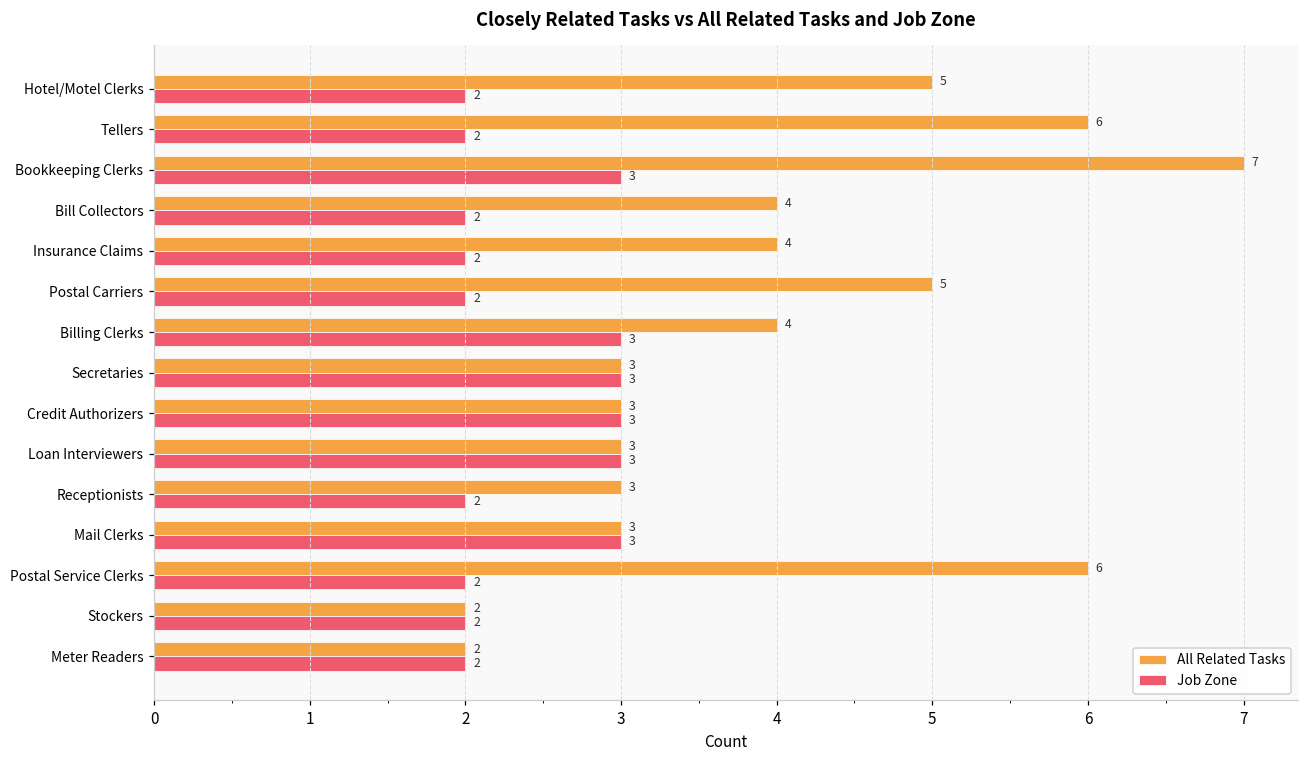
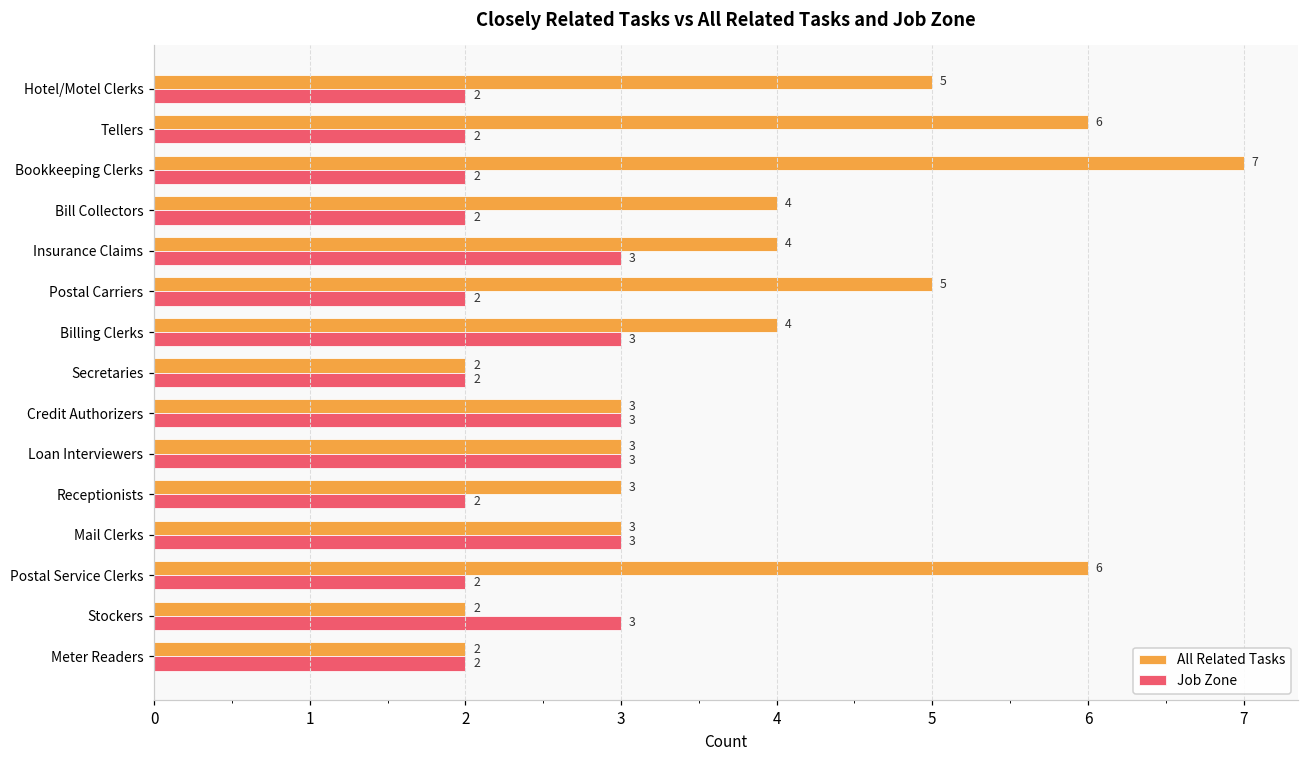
Job Zone, Bookkeeping Clerks: 3 -> 2
Job Zone, Insurance Claims: 2 -> 3
All Related Tasks, Secretaries: 3 -> 2
Job Zone, Secretaries: 3 -> 2
Job Zone, Stockers: 2 -> 3
